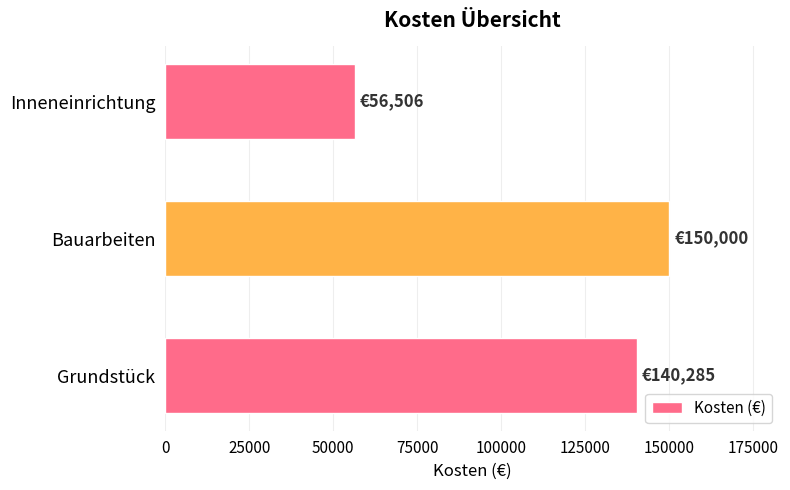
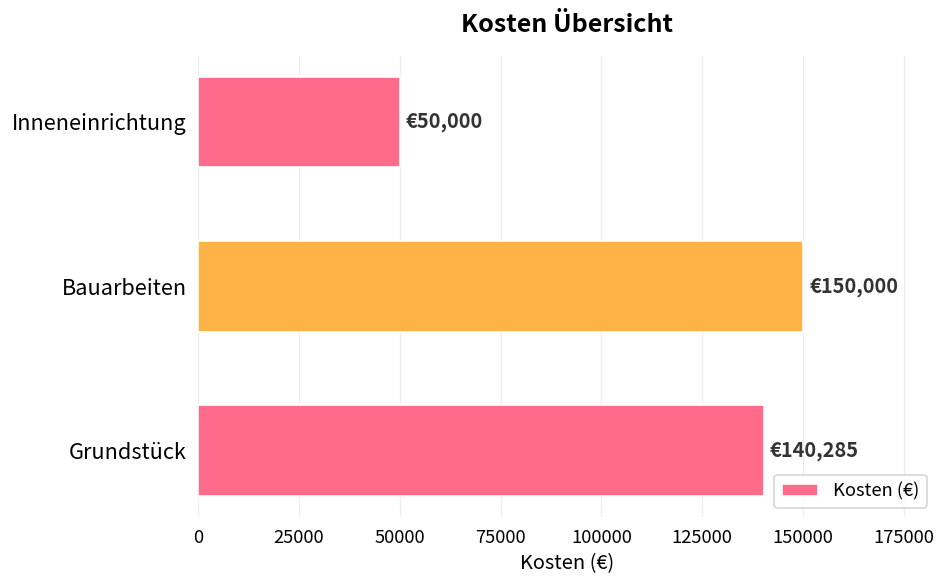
Inneneinrichtung: €56,506 -> €50,000
